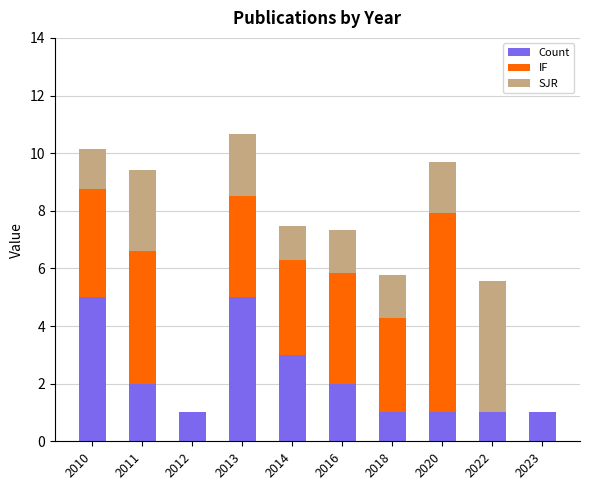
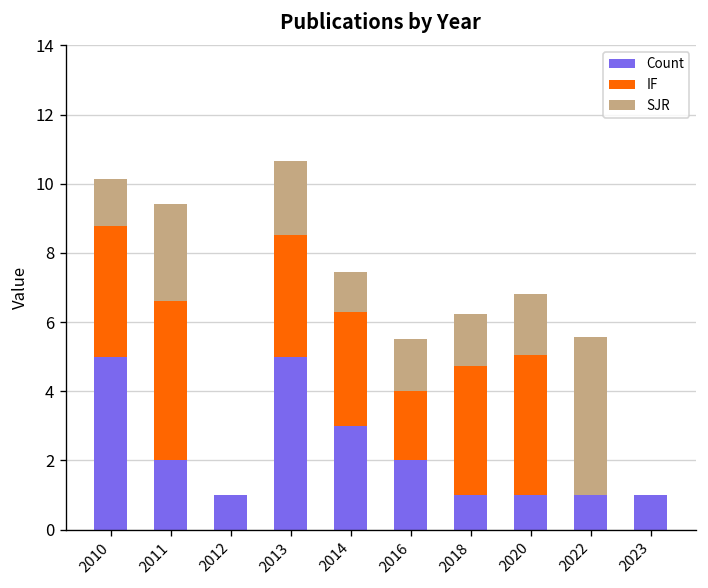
IF, 2016: 3.8 -> 2.0
IF, 2018: 3.3 -> 3.7
IF, 2020: 6.9 -> 4.0
